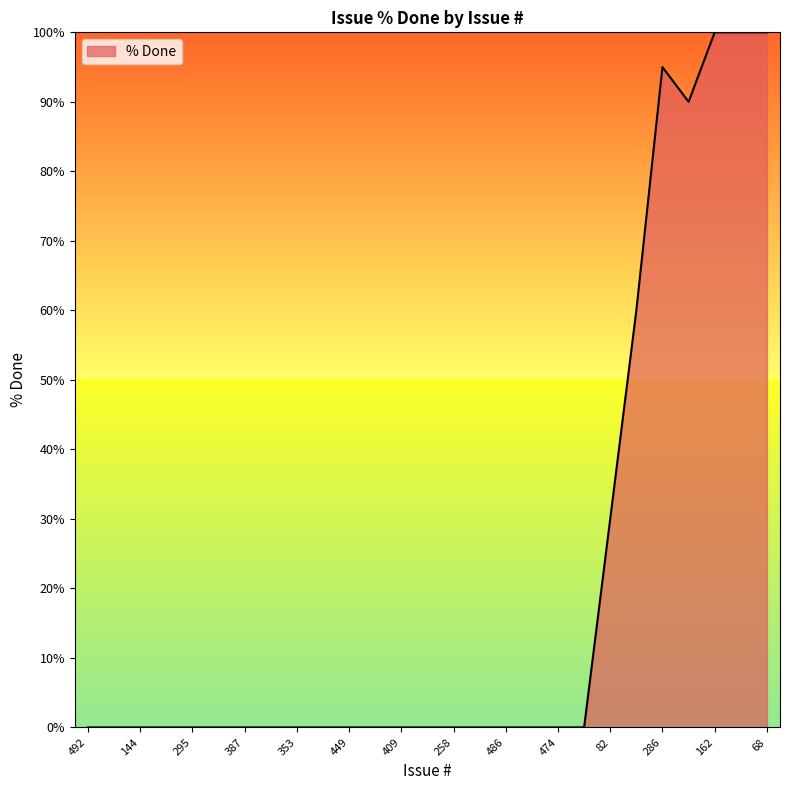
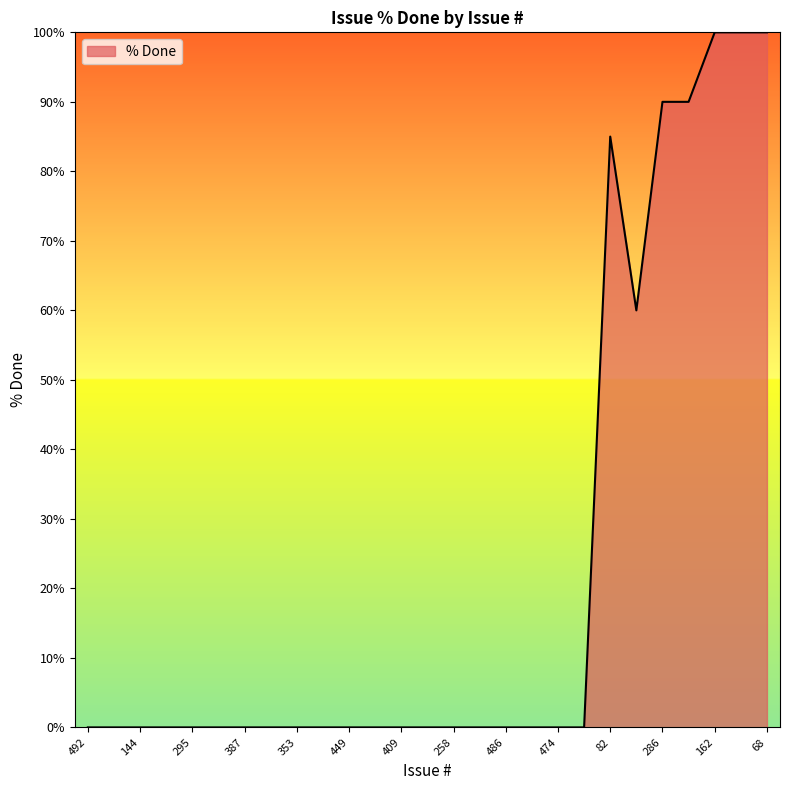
82: 30% -> 85%
286: 95% -> 90%
